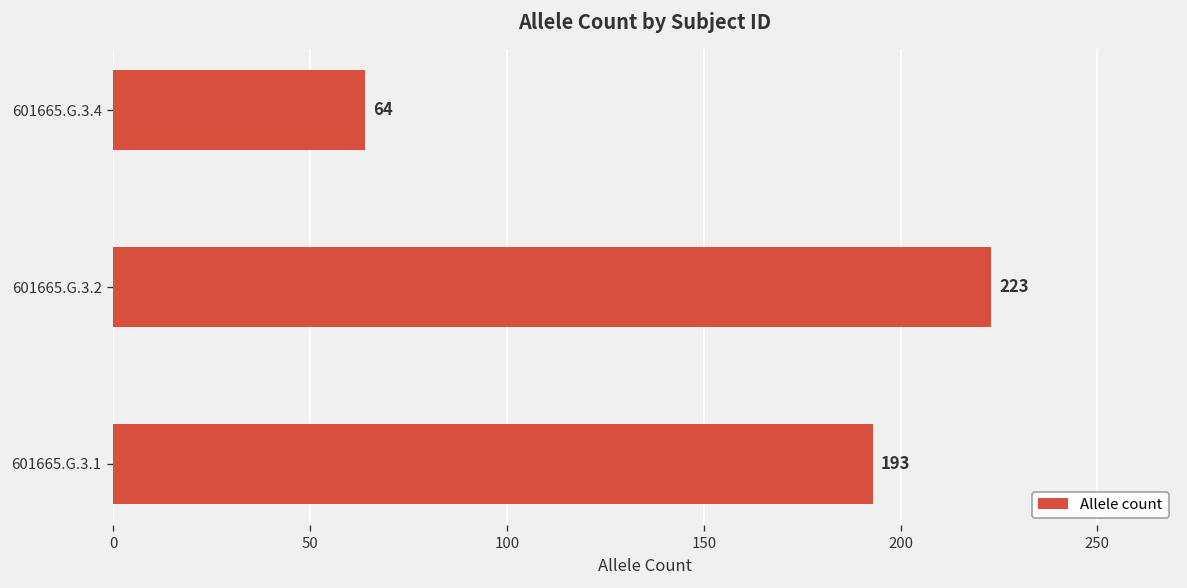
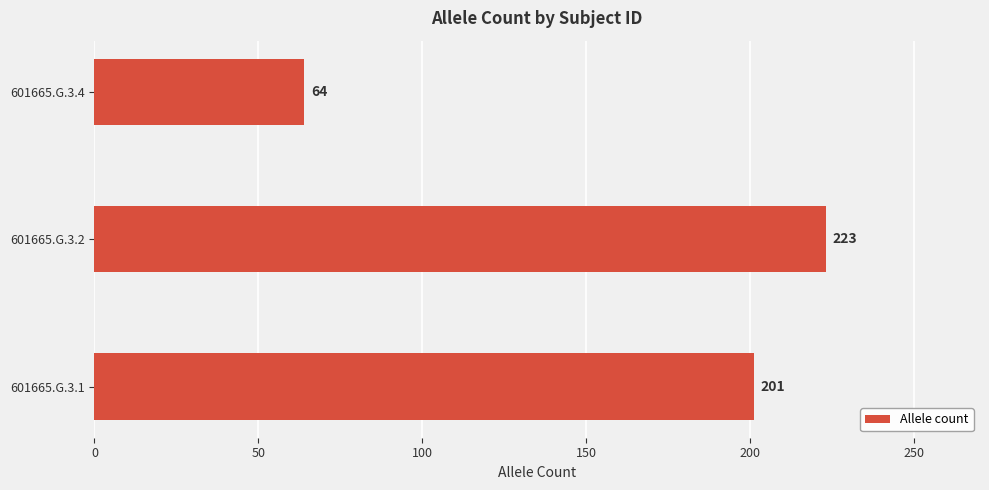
601665.G.3.1: 193 -> 201
